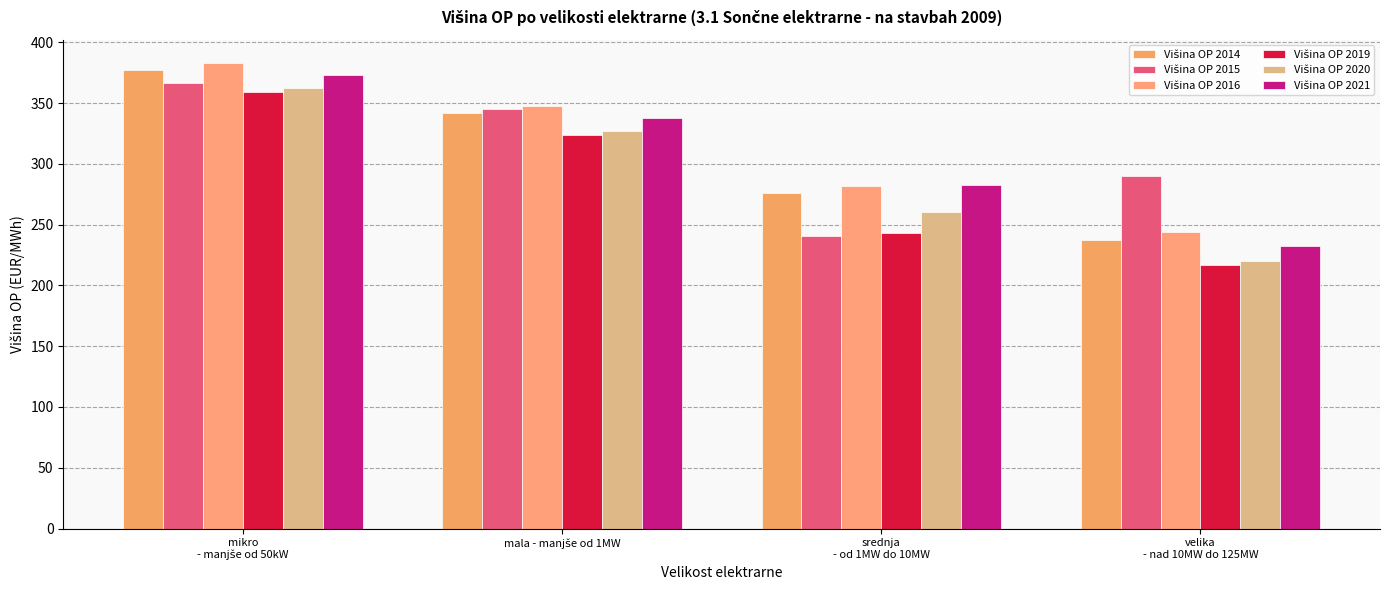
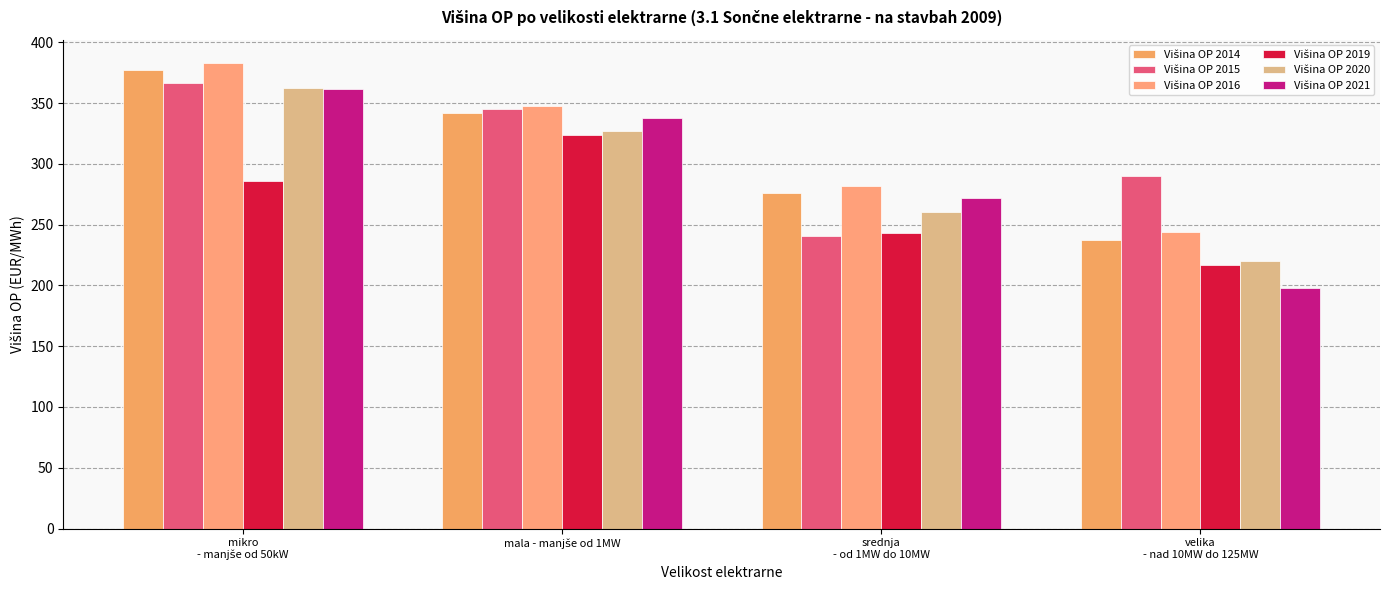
Višina OP 2019, mikro - manjše od 50kW: 359 -> 286
Višina OP 2021, mikro - manjše od 50kW: 373 -> 362
Višina OP 2021, srednja - od 1MW do 10MW: 283 -> 272
Višina OP 2021, velika - nad 10MW do 125MW: 233 -> 198
